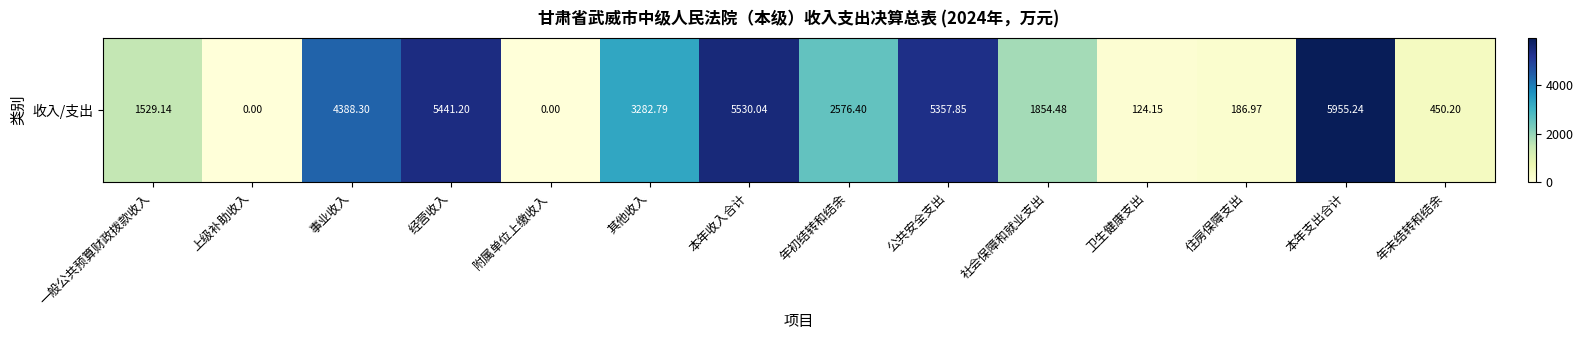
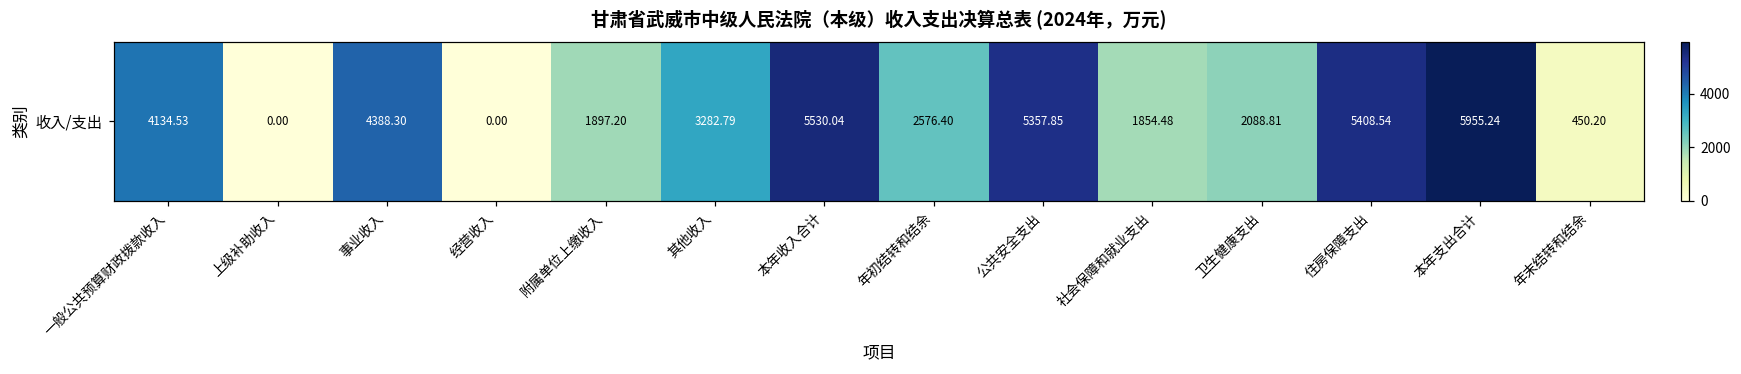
收入/支出, 一般公共预算财政拨款收入: 1529.14 -> 4134.53
收入/支出, 经营收入: 5441.20 -> 0.00
收入/支出, 附属单位上缴收入: 0.00 -> 1897.20
收入/支出, 卫生健康支出: 124.15 -> 2088.81
收入/支出, 住房保障支出: 186.97 -> 5408.54
